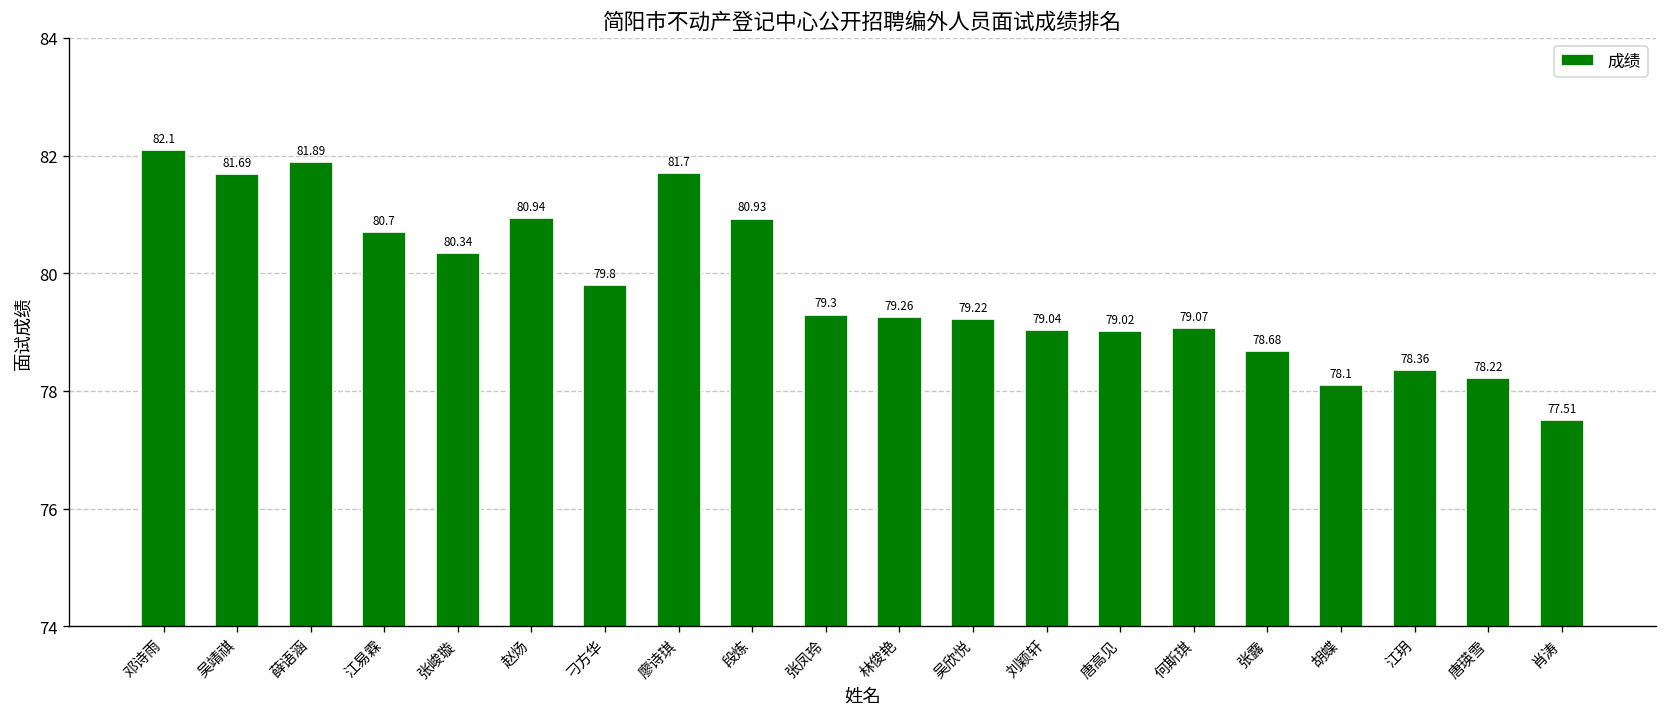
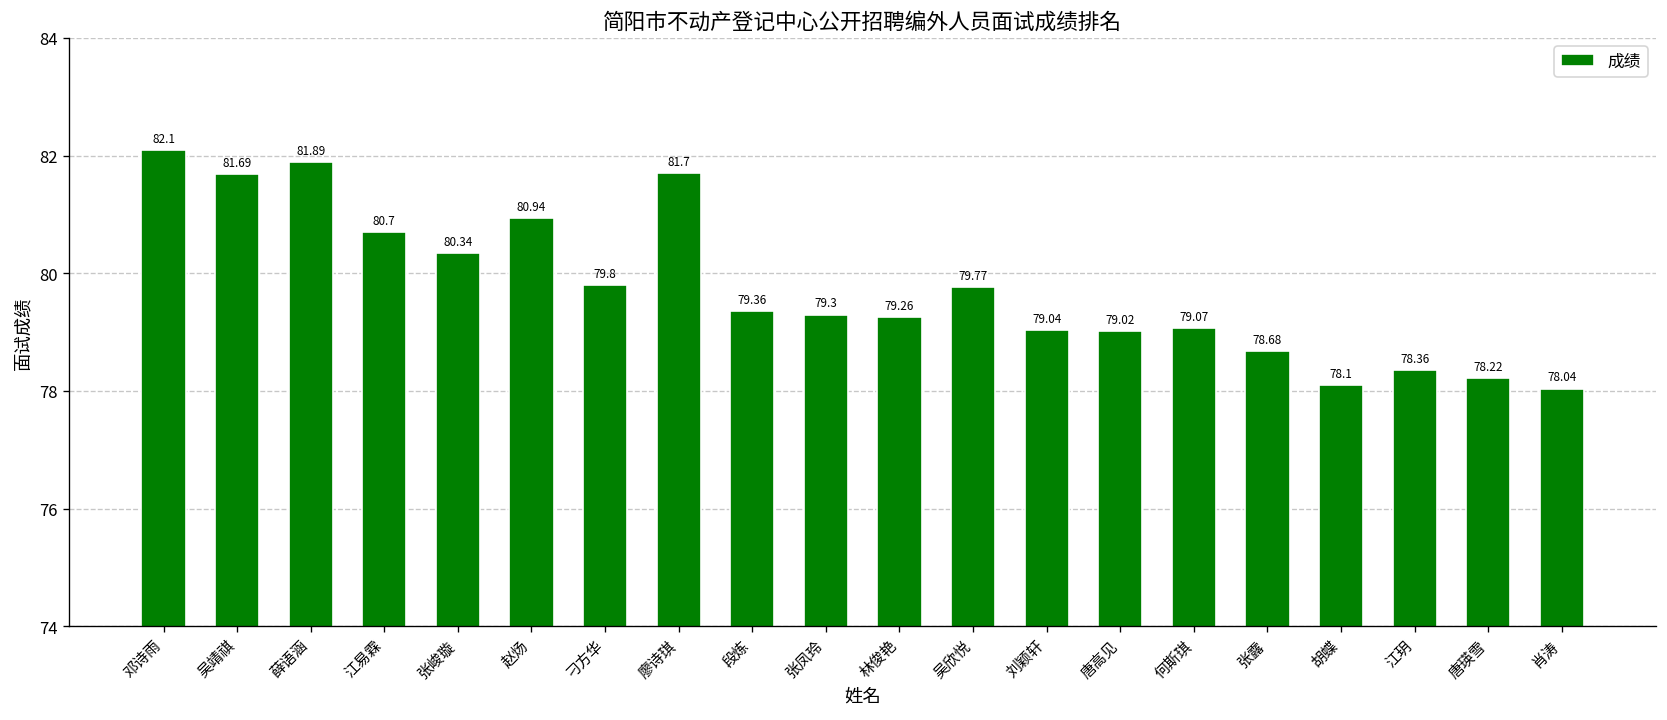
段炼: 80.93 -> 79.36
吴欣悦: 79.22 -> 79.77
肖涛: 77.51 -> 78.04
